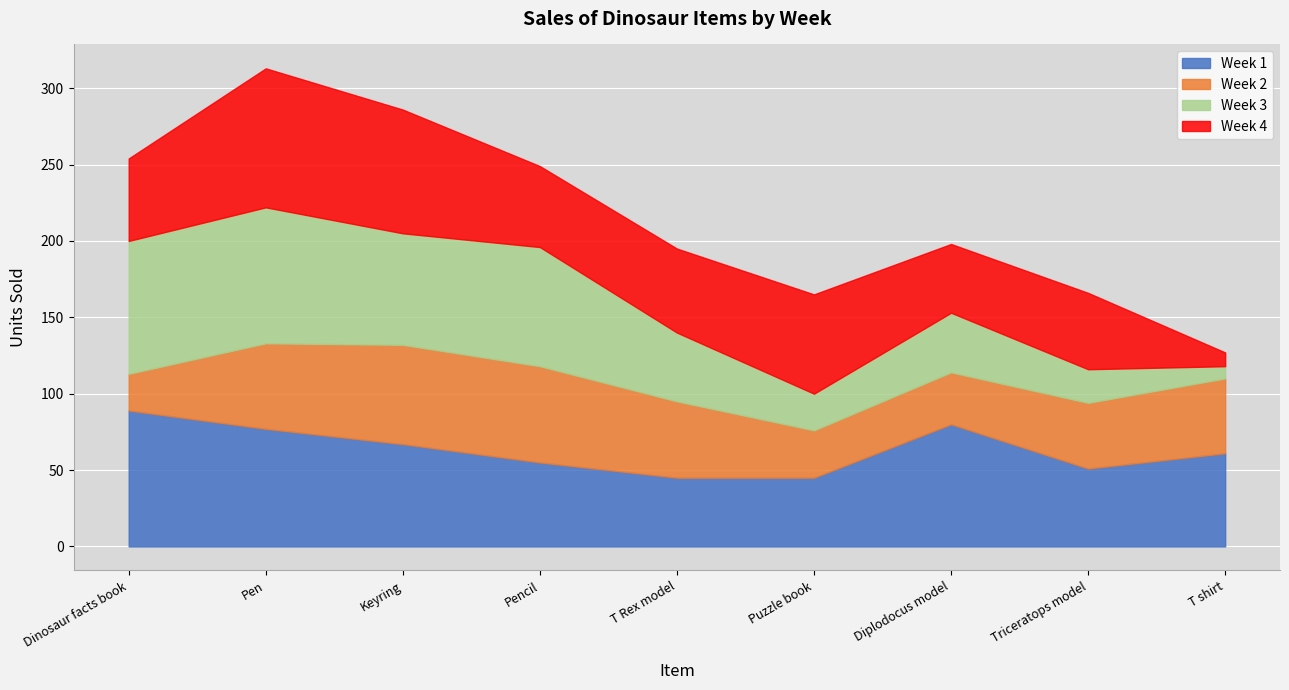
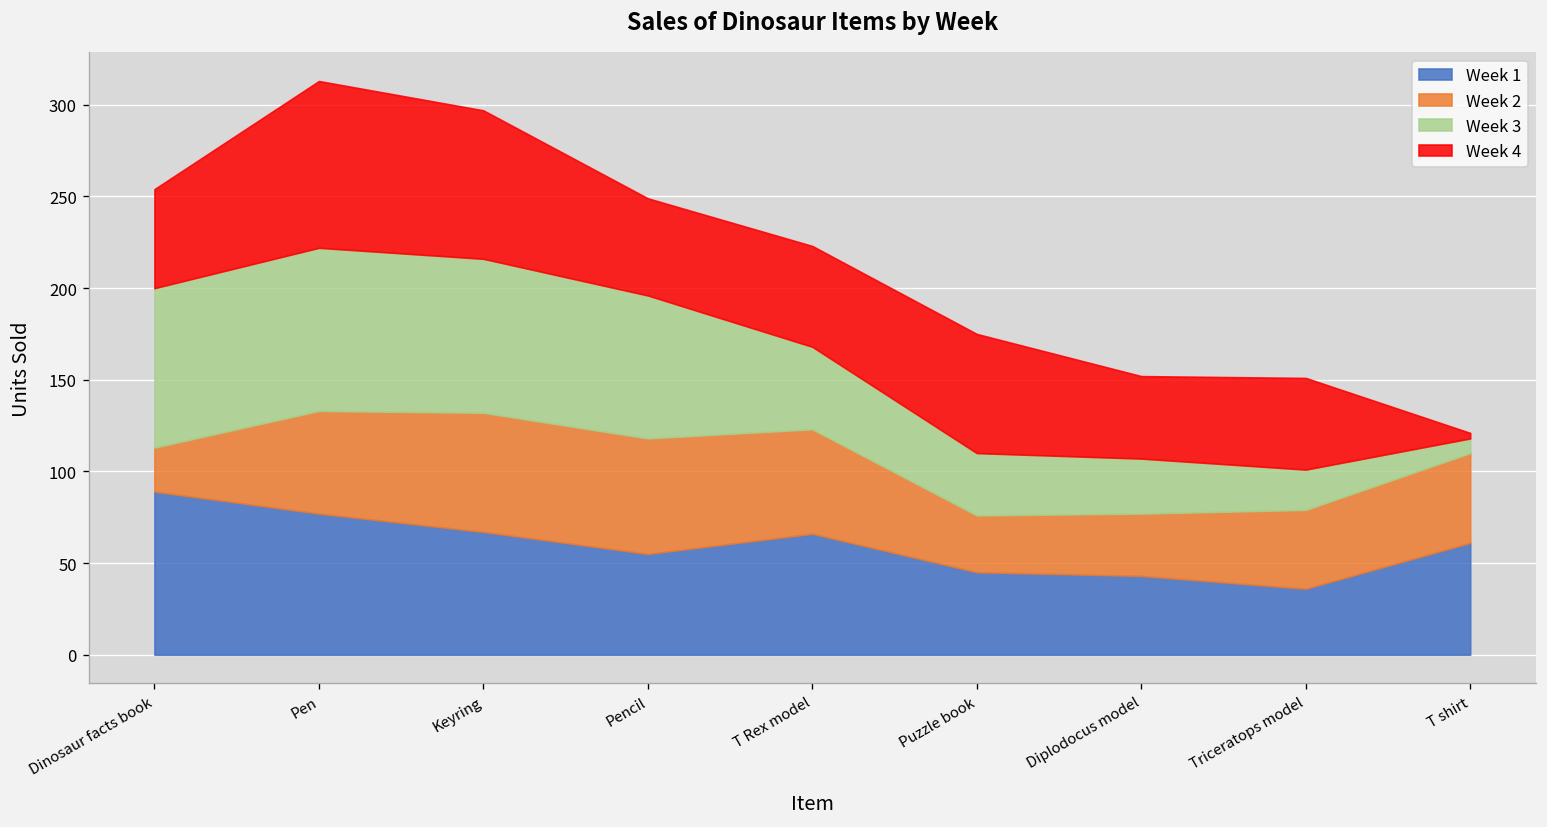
Week 3, Keyring: 73 -> 84
Week 1, T Rex model: 45 -> 66
Week 2, T Rex model: 50 -> 57
Week 3, Puzzle book: 24 -> 34
Week 1, Diplodocus model: 80 -> 43
Week 3, Diplodocus model: 39 -> 30
Week 1, Triceratops model: 51 -> 36
Week 4, T shirt: 9 -> 3
